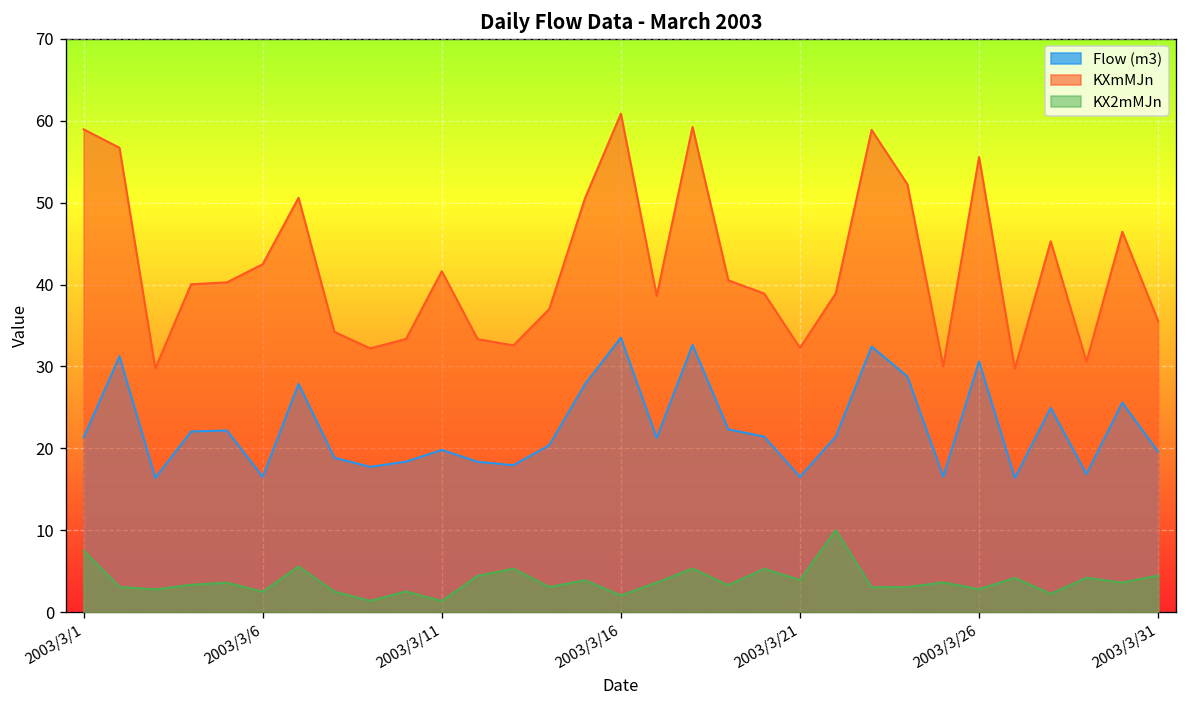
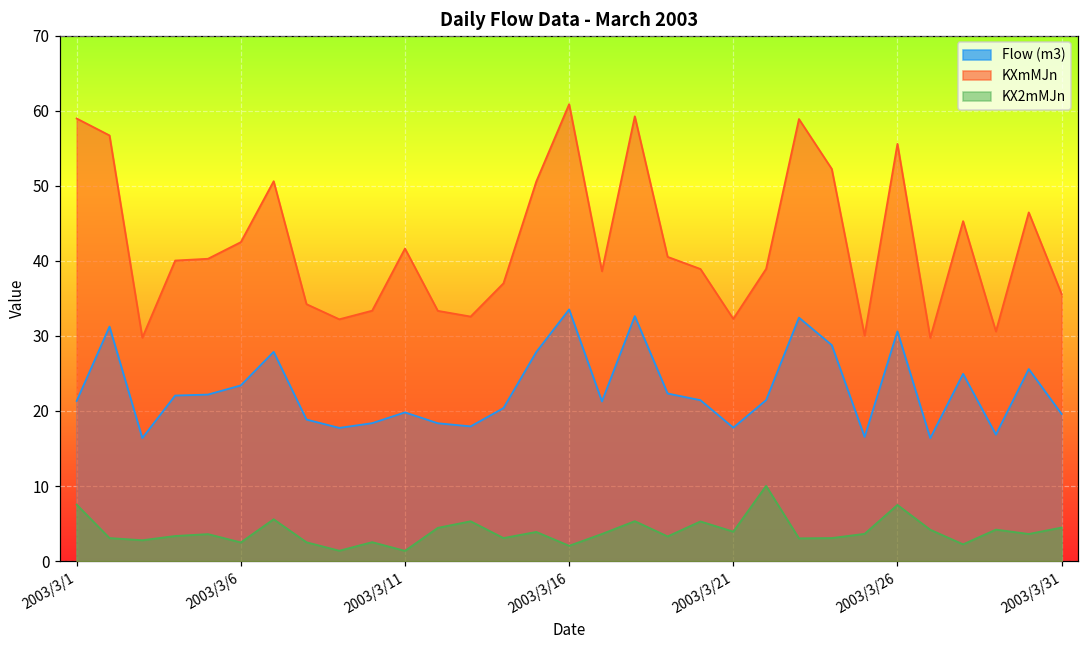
Flow (m3), 2003/3/6: 17 -> 23
Flow (m3), 2003/3/21: 17 -> 18
KX2mMJn, 2003/3/26: 3 -> 7
